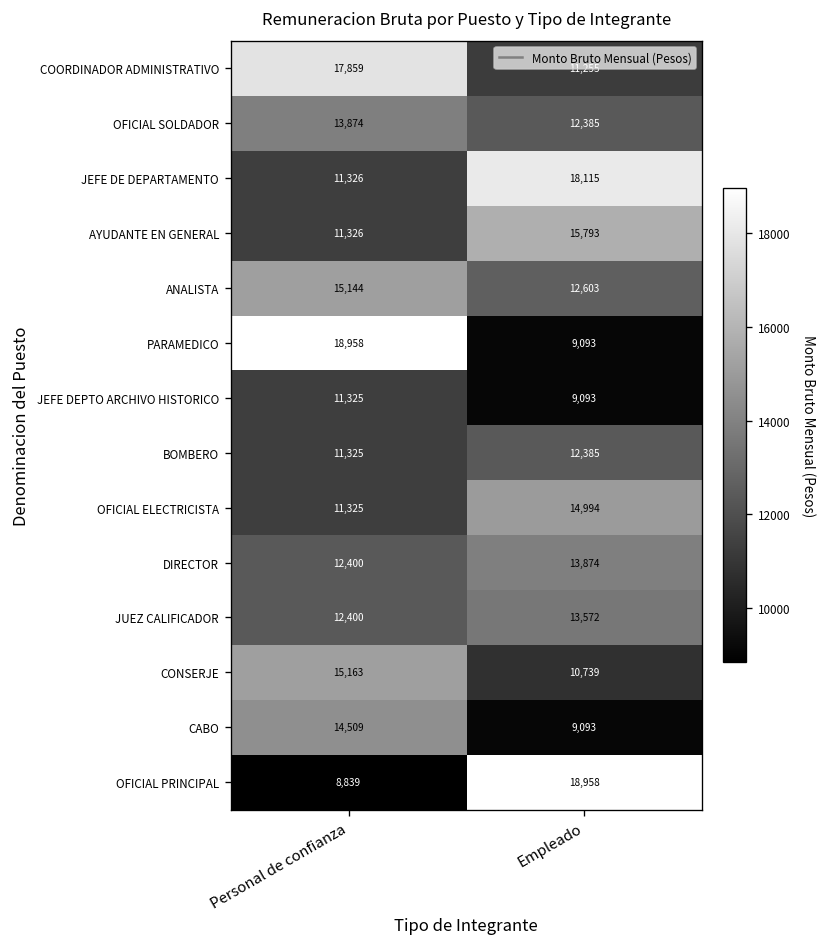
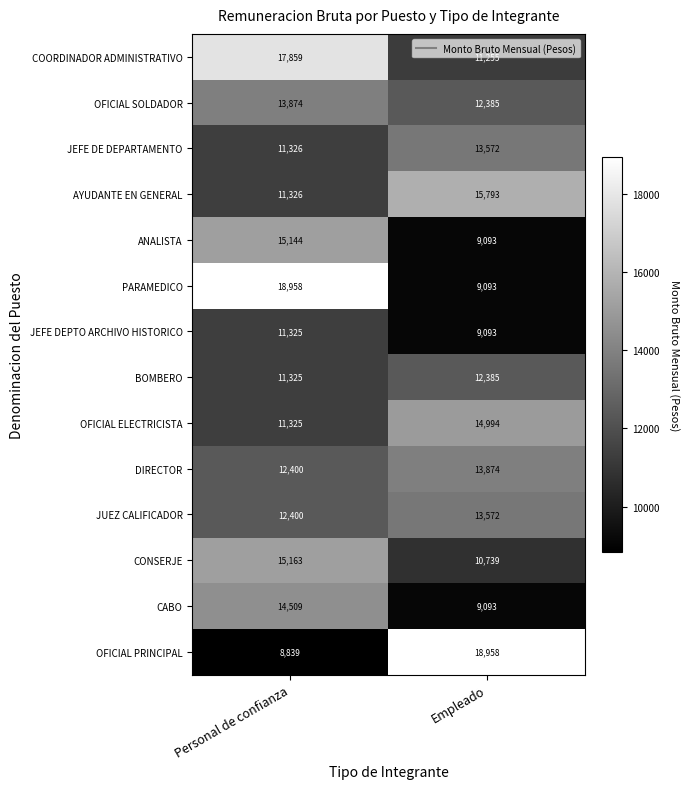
JEFE DE DEPARTAMENTO, Empleado: 18,115 -> 13,572
ANALISTA, Empleado: 12,603 -> 9,093
